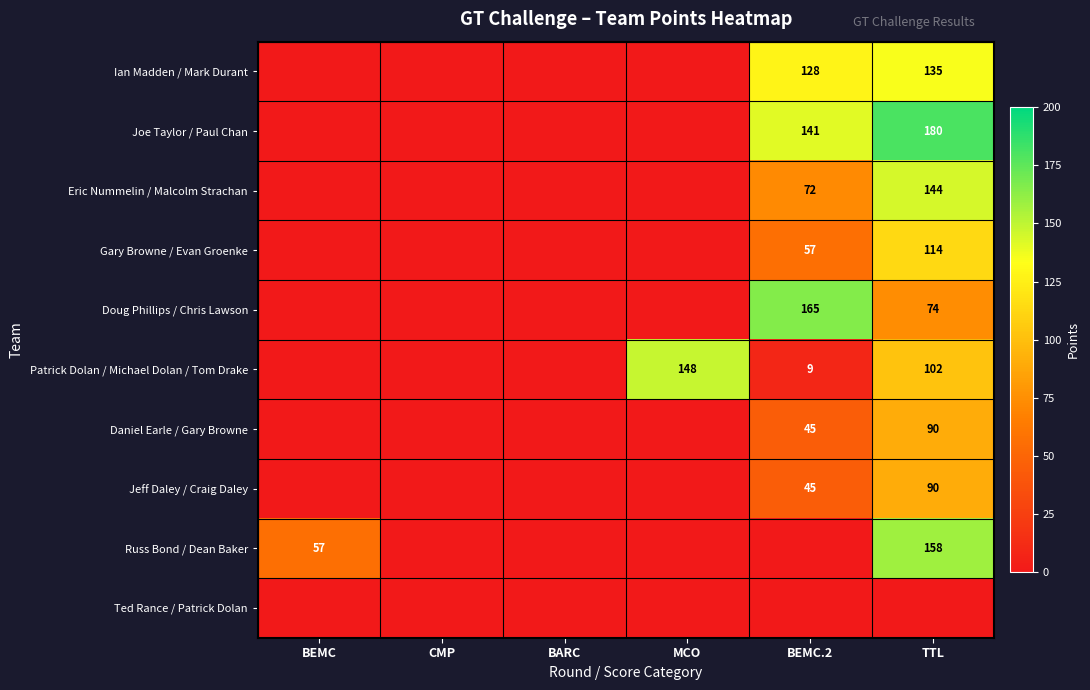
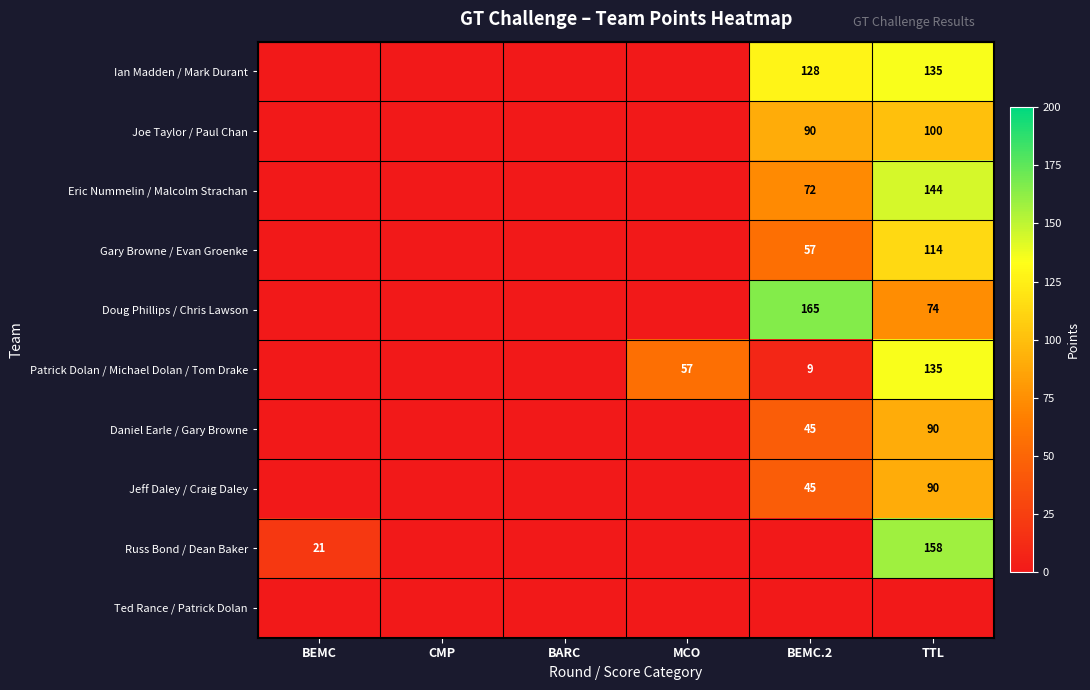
Joe Taylor / Paul Chan, BEMC.2: 141 -> 90
Joe Taylor / Paul Chan, TTL: 180 -> 100
Patrick Dolan / Michael Dolan / Tom Drake, MCO: 148 -> 57
Patrick Dolan / Michael Dolan / Tom Drake, TTL: 102 -> 135
Russ Bond / Dean Baker, BEMC: 57 -> 21
